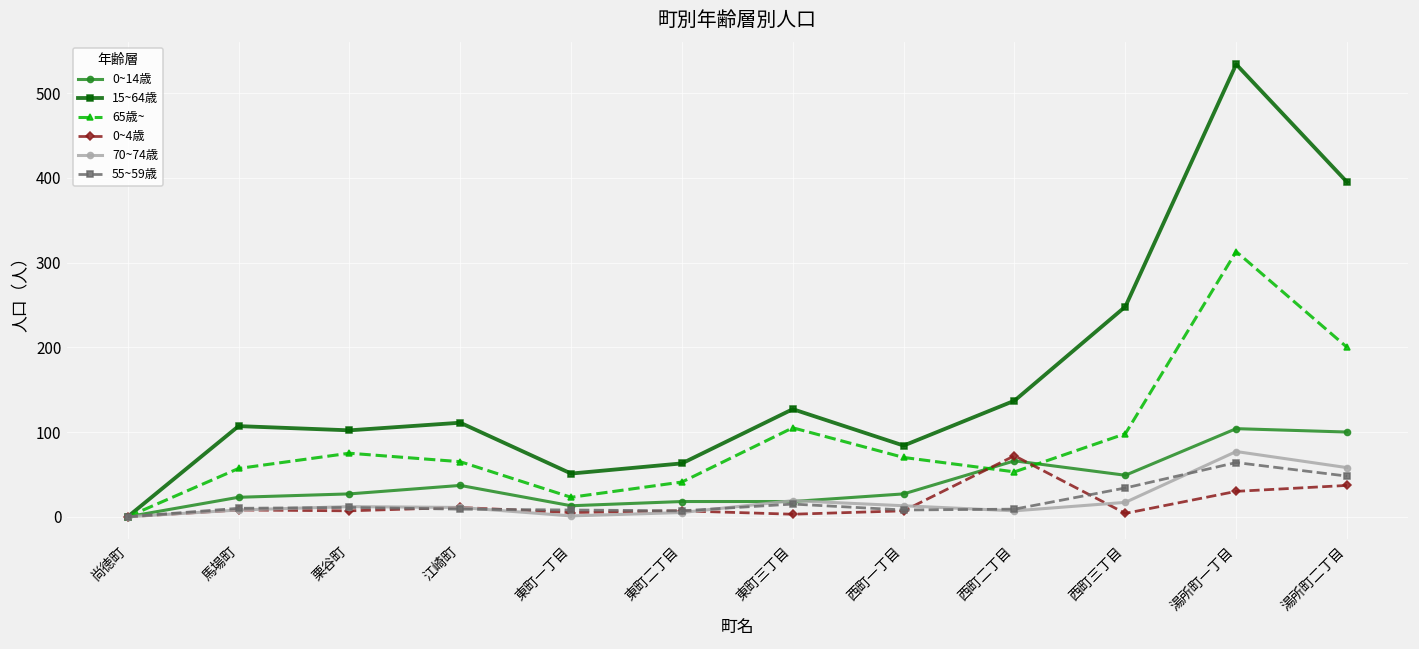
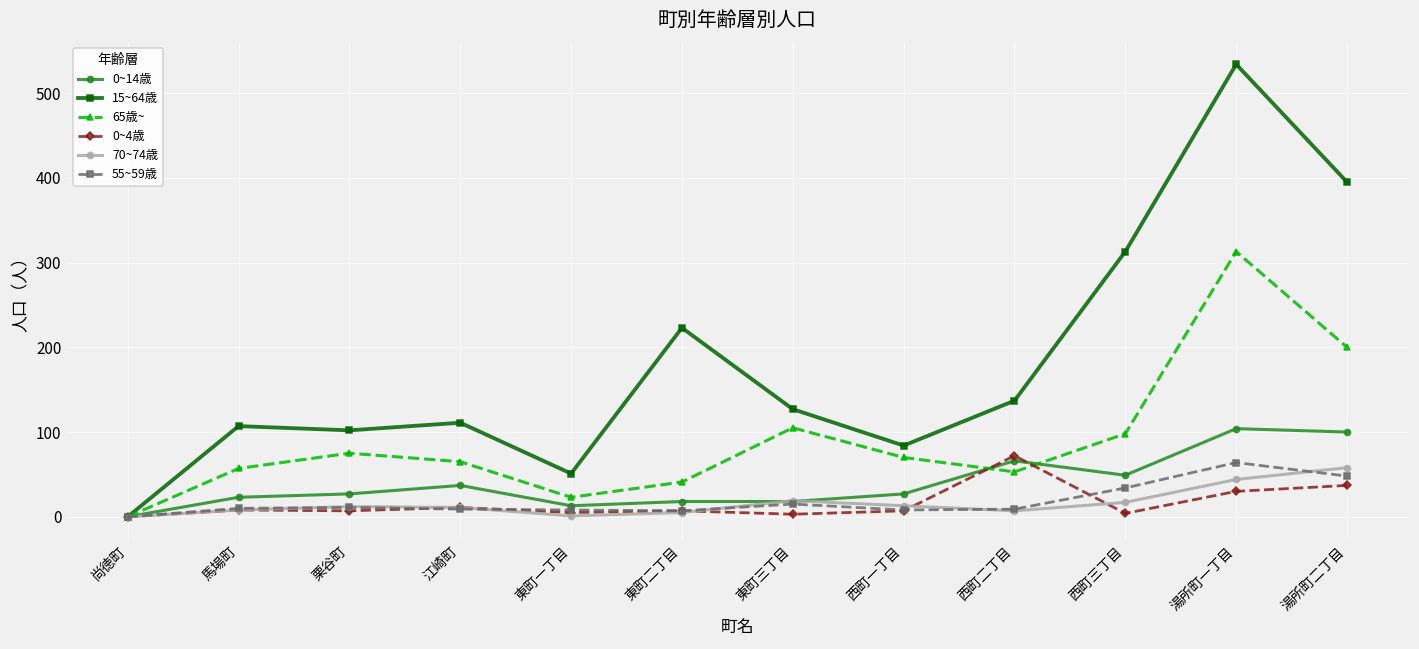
15~64歳, 東町二丁目: 60 -> 220
15~64歳, 西町三丁目: 250 -> 310
70~74歳, 湯所町一丁目: 80 -> 40
